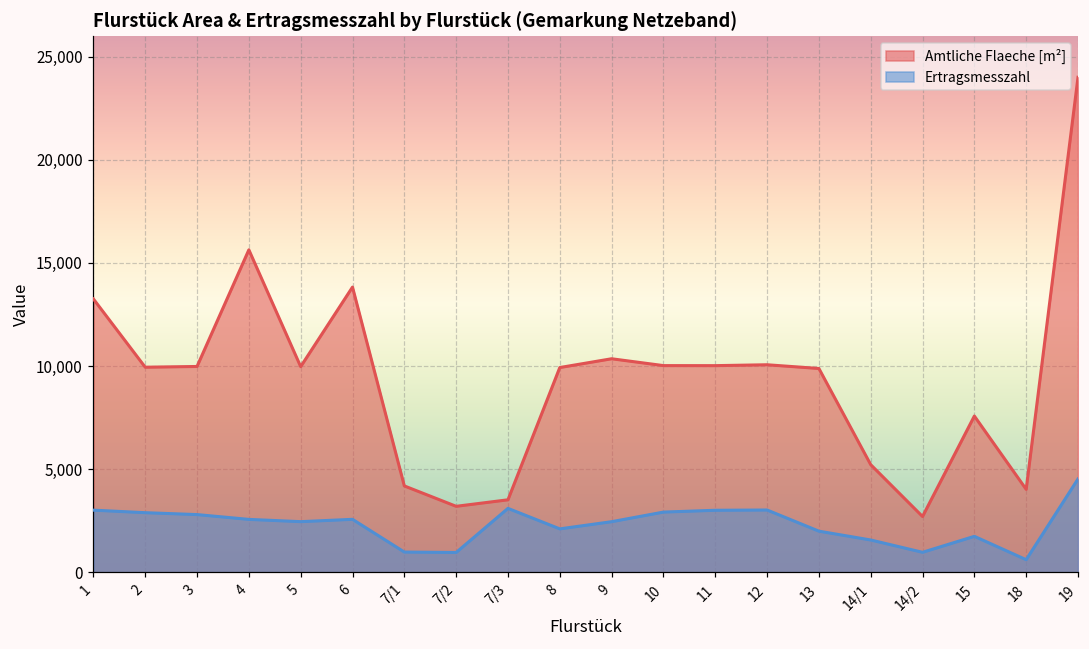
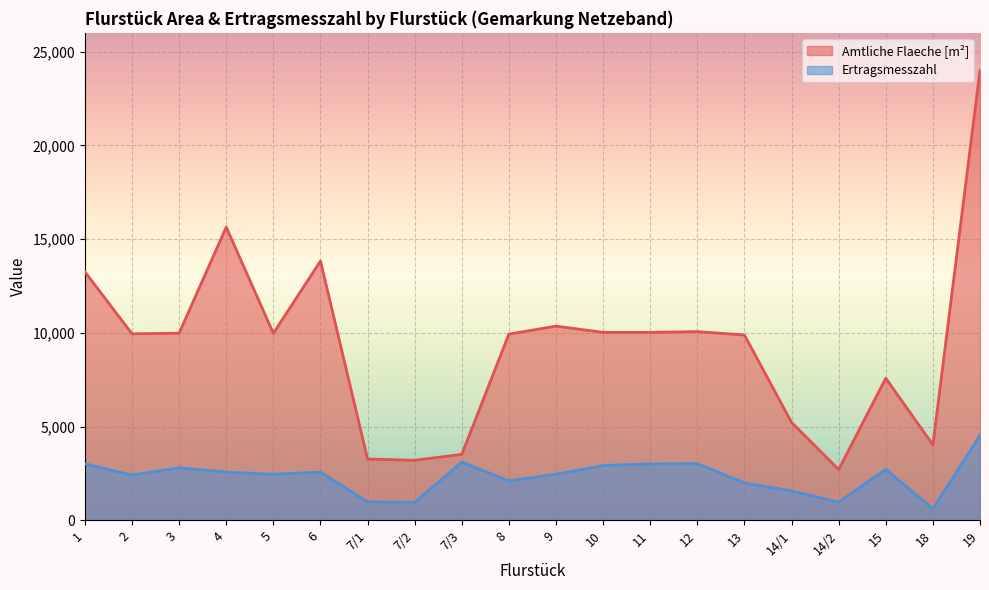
Ertragsmesszahl, 2: 2,900 -> 2,400
Amtliche Flaeche [m²], 7/1: 4,200 -> 3,300
Ertragsmesszahl, 15: 1,700 -> 2,700
